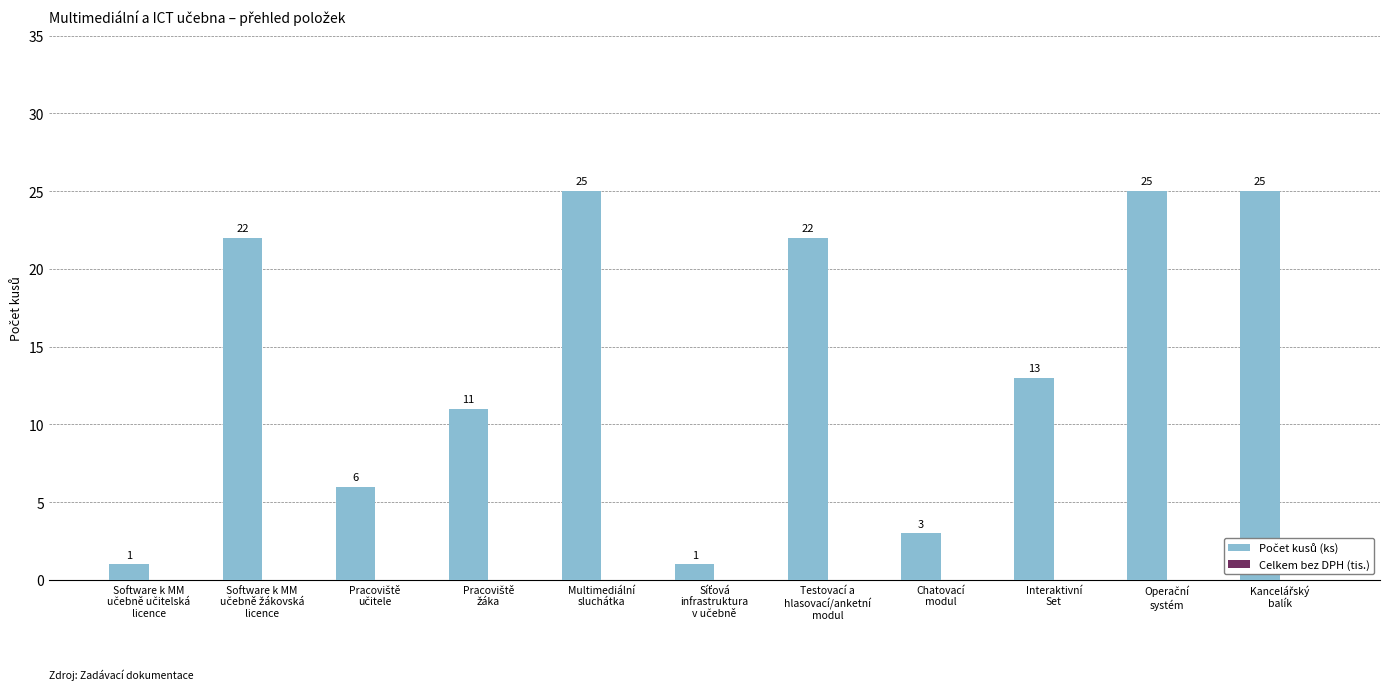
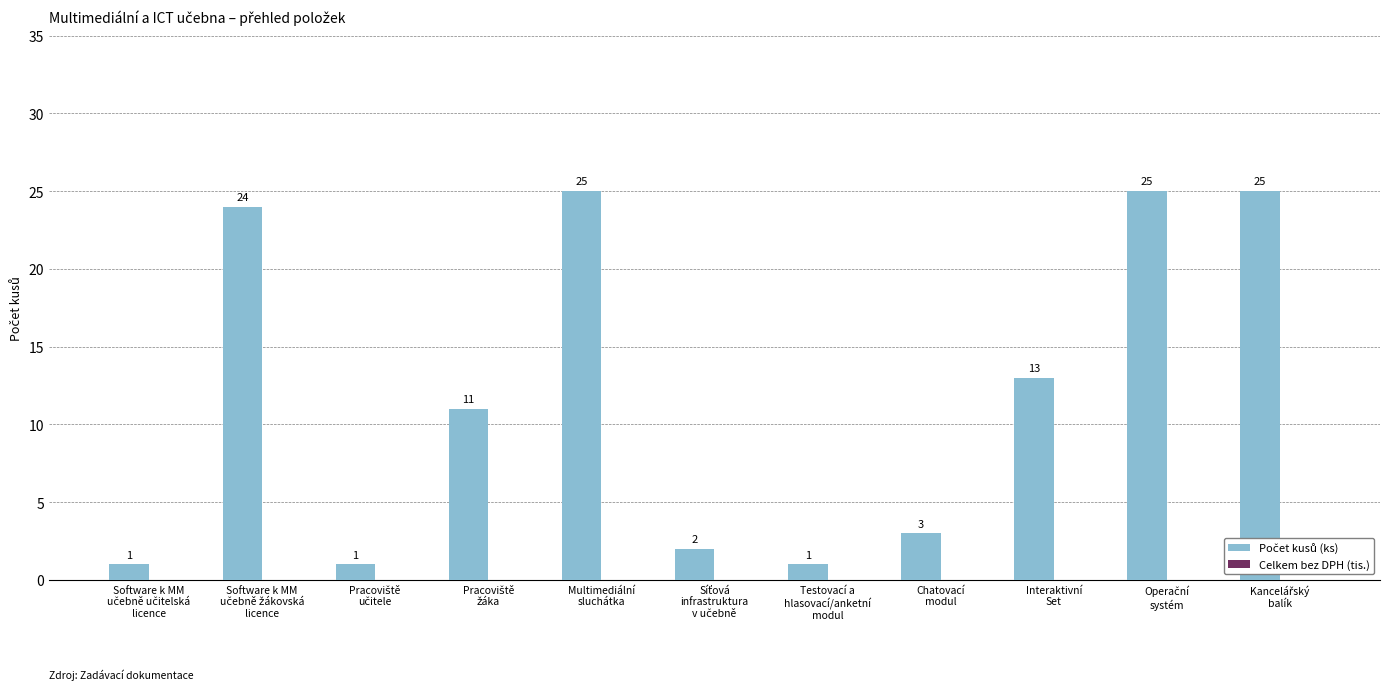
Počet kusů (ks), Software k MM učebně žákovská licence: 22 -> 24
Počet kusů (ks), Pracoviště učitele: 6 -> 1
Počet kusů (ks), Síťová infrastruktura v učebně: 1 -> 2
Počet kusů (ks), Testovací a hlasovací/anketní modul: 22 -> 1
